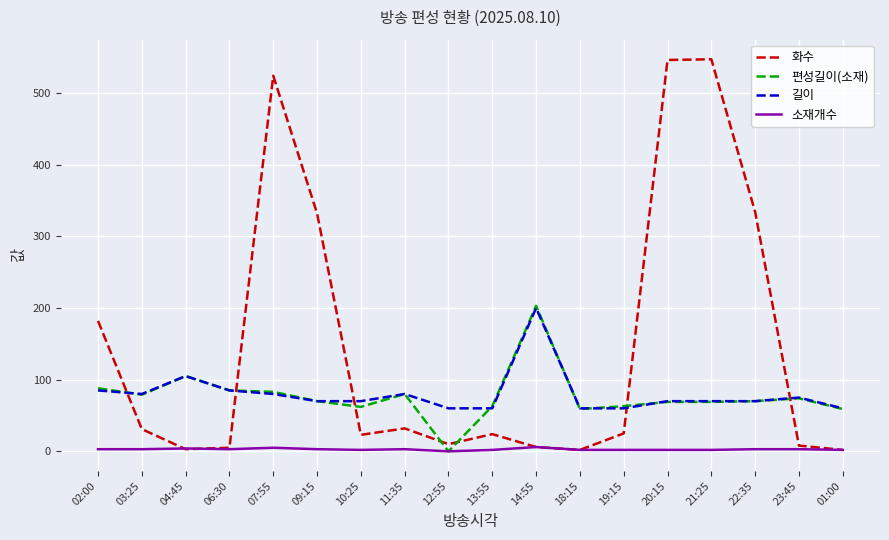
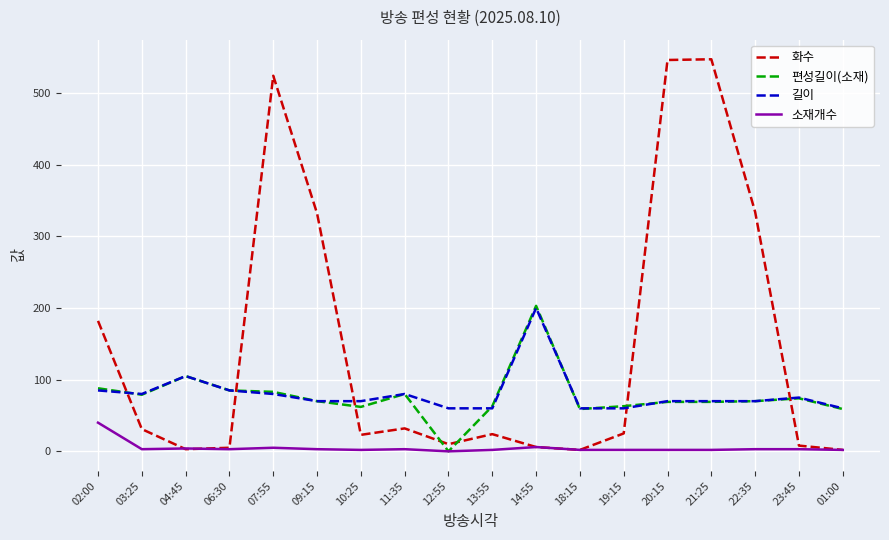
소재개수, 02:00: 0 -> 40
